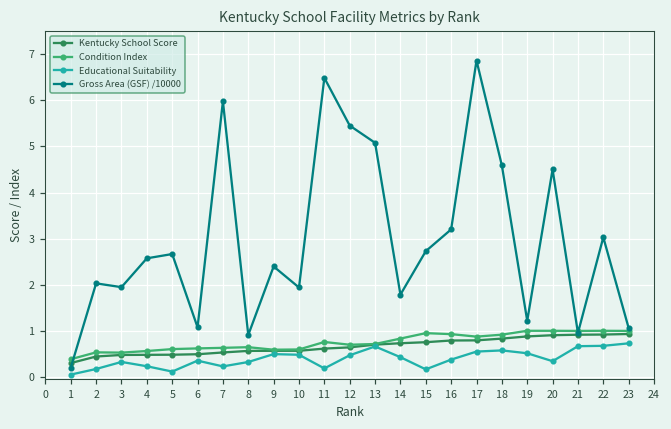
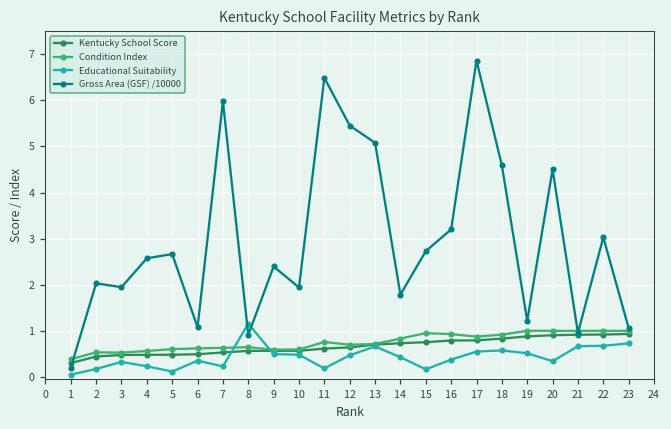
Educational Suitability, 8: 0.3 -> 1.2
